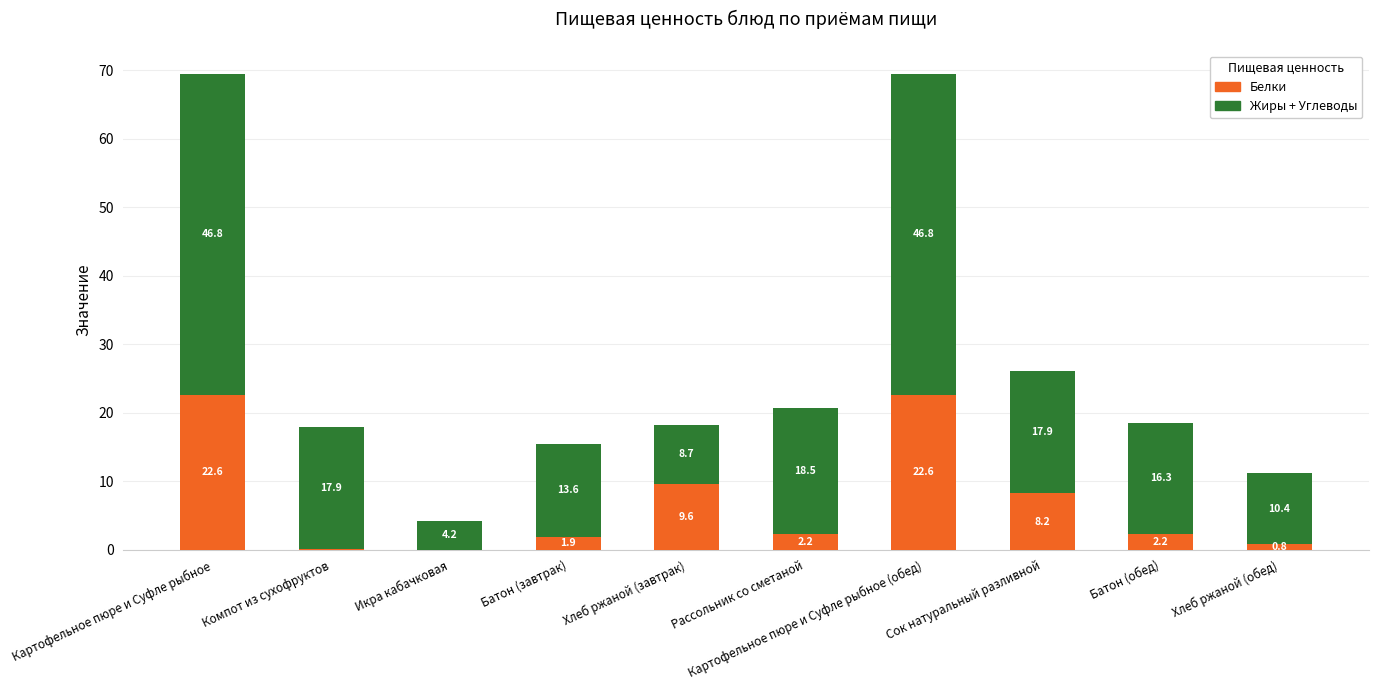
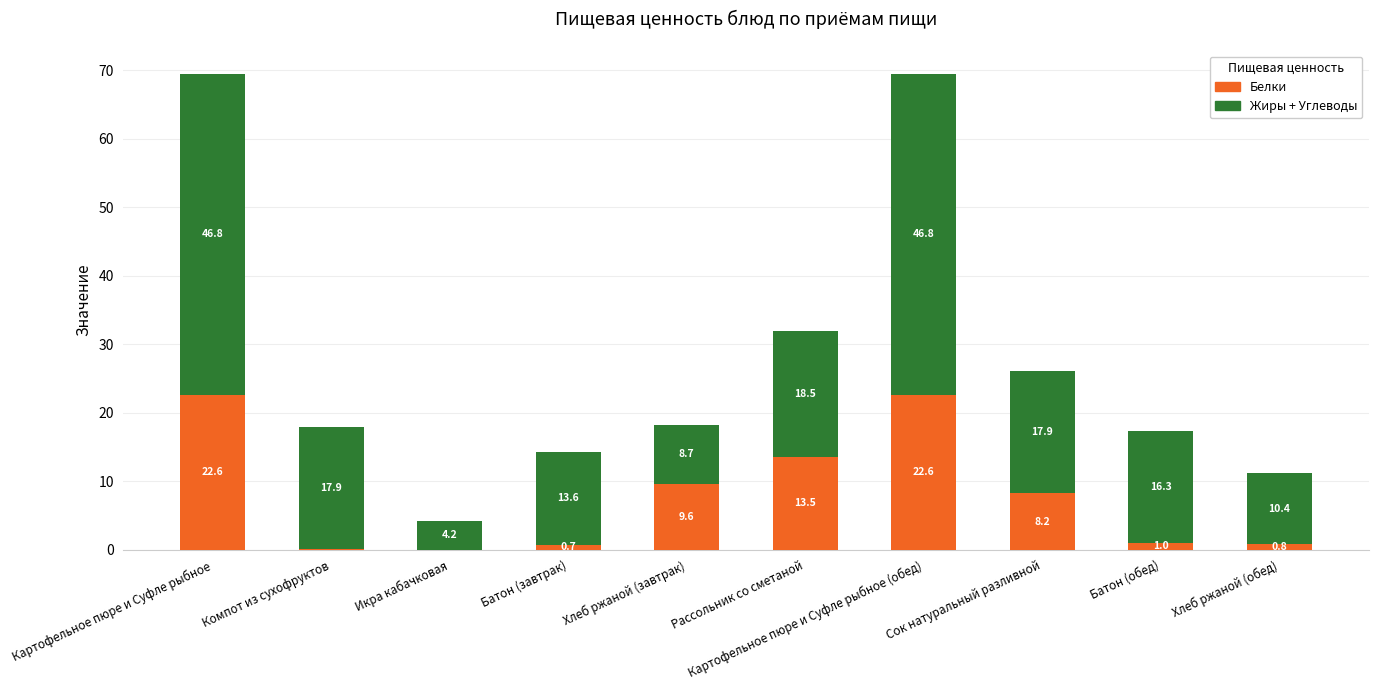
Белки, Батон (завтрак): 1.9 -> 0.7
Белки, Рассольник со сметаной: 2.2 -> 13.5
Белки, Батон (обед): 2.2 -> 1.0
